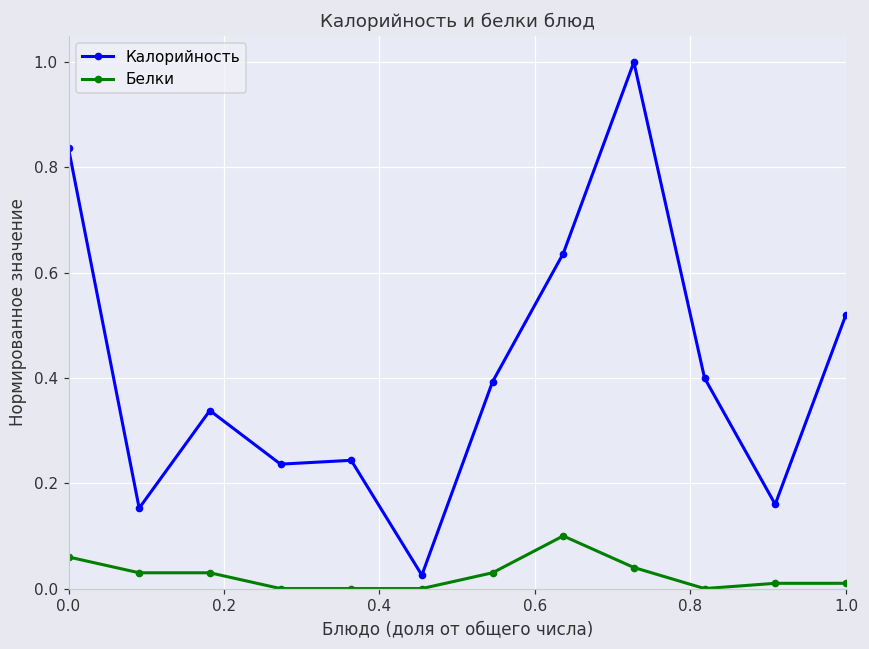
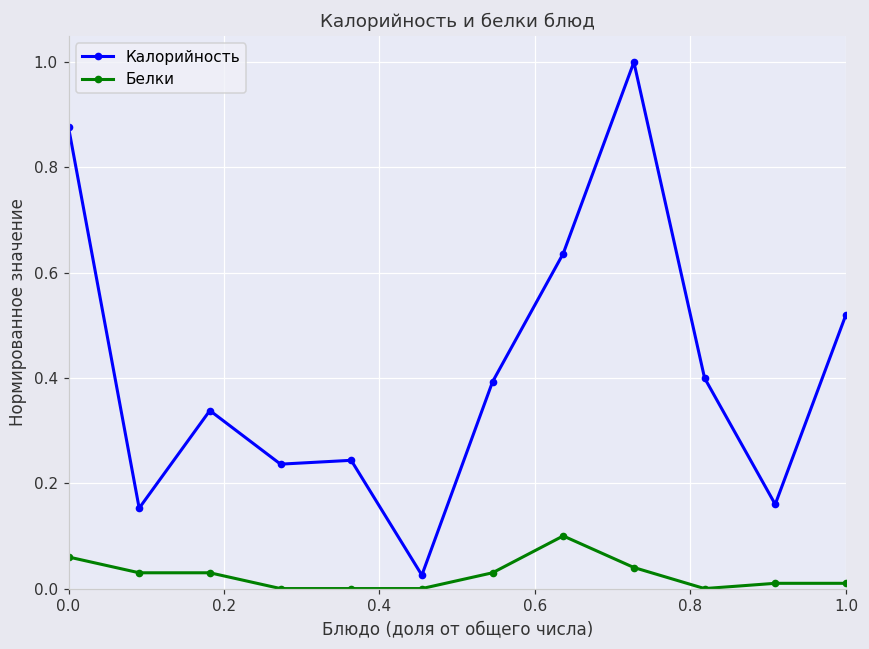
Калорийность, 0.0: 0.84 -> 0.88
